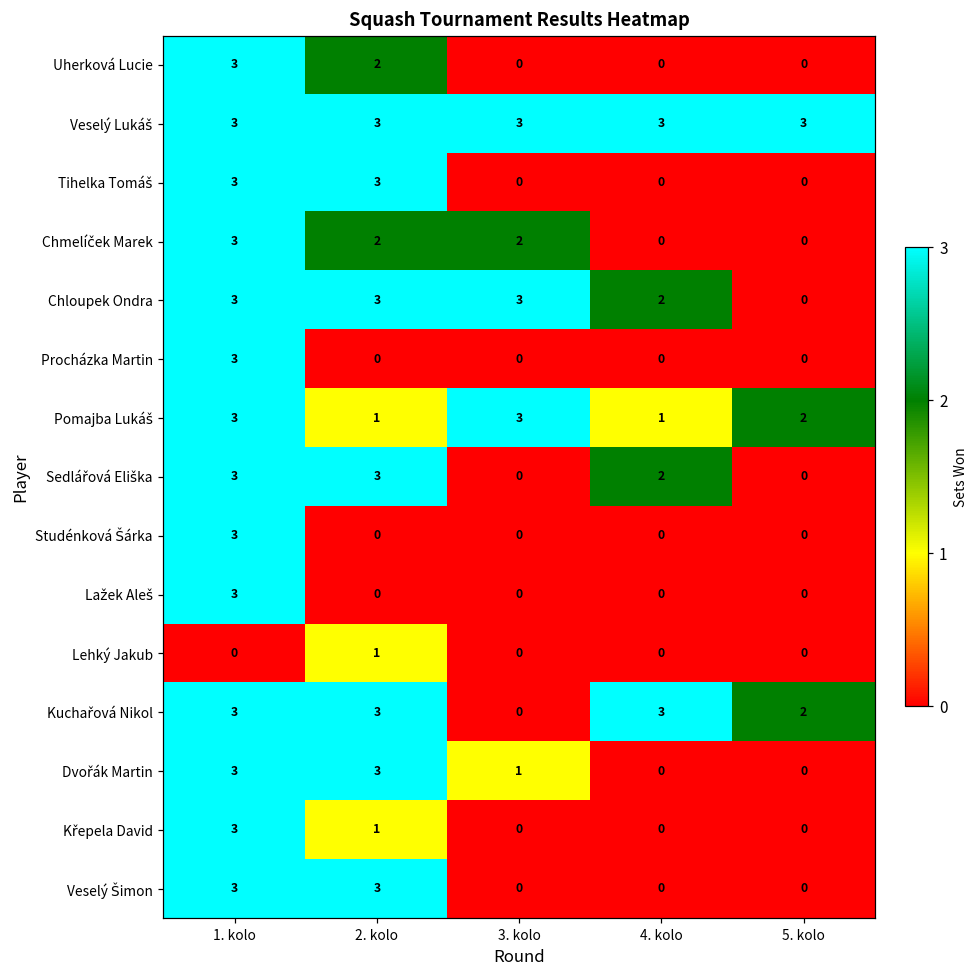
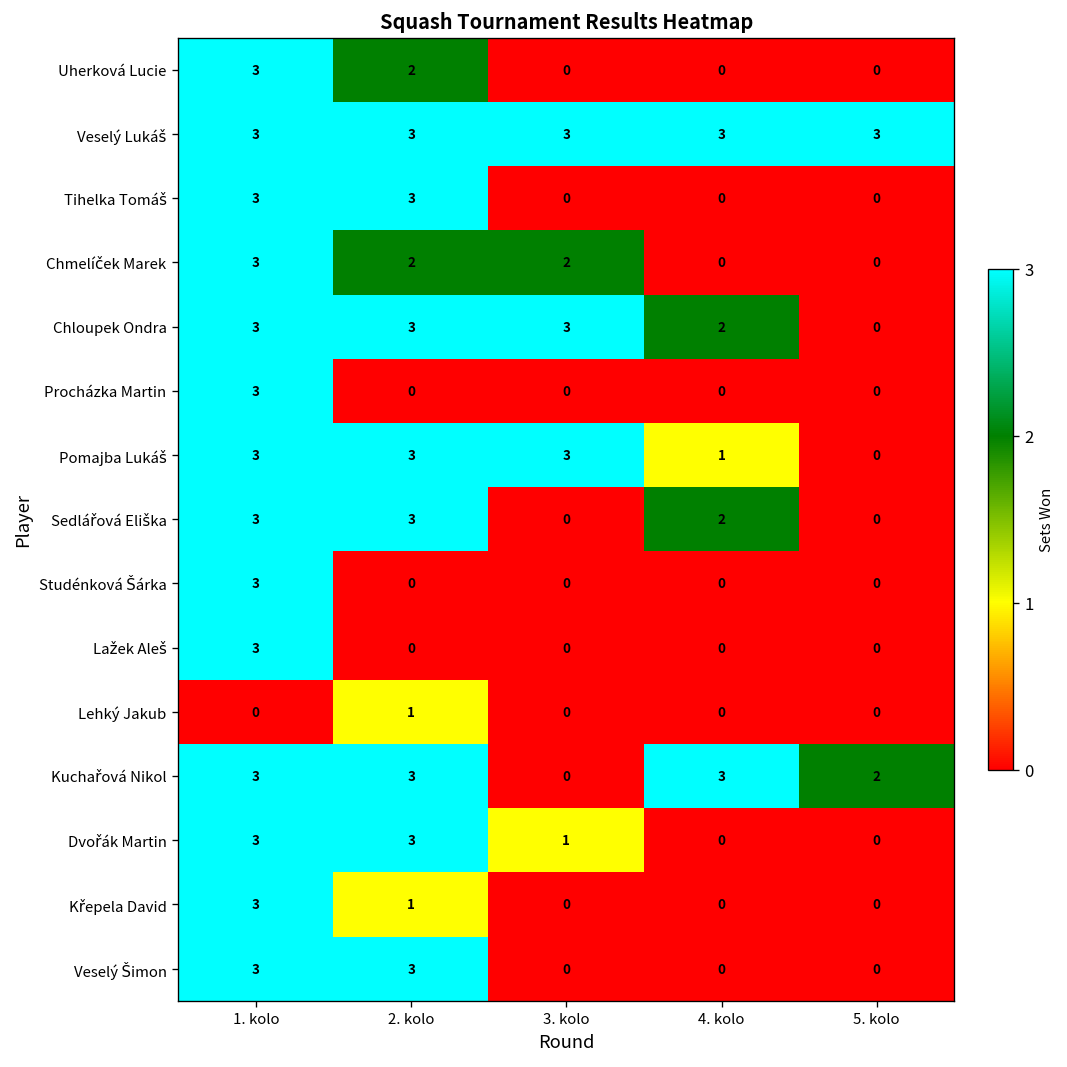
Pomajba Lukáš, 2. kolo: 1 -> 3
Pomajba Lukáš, 5. kolo: 2 -> 0
